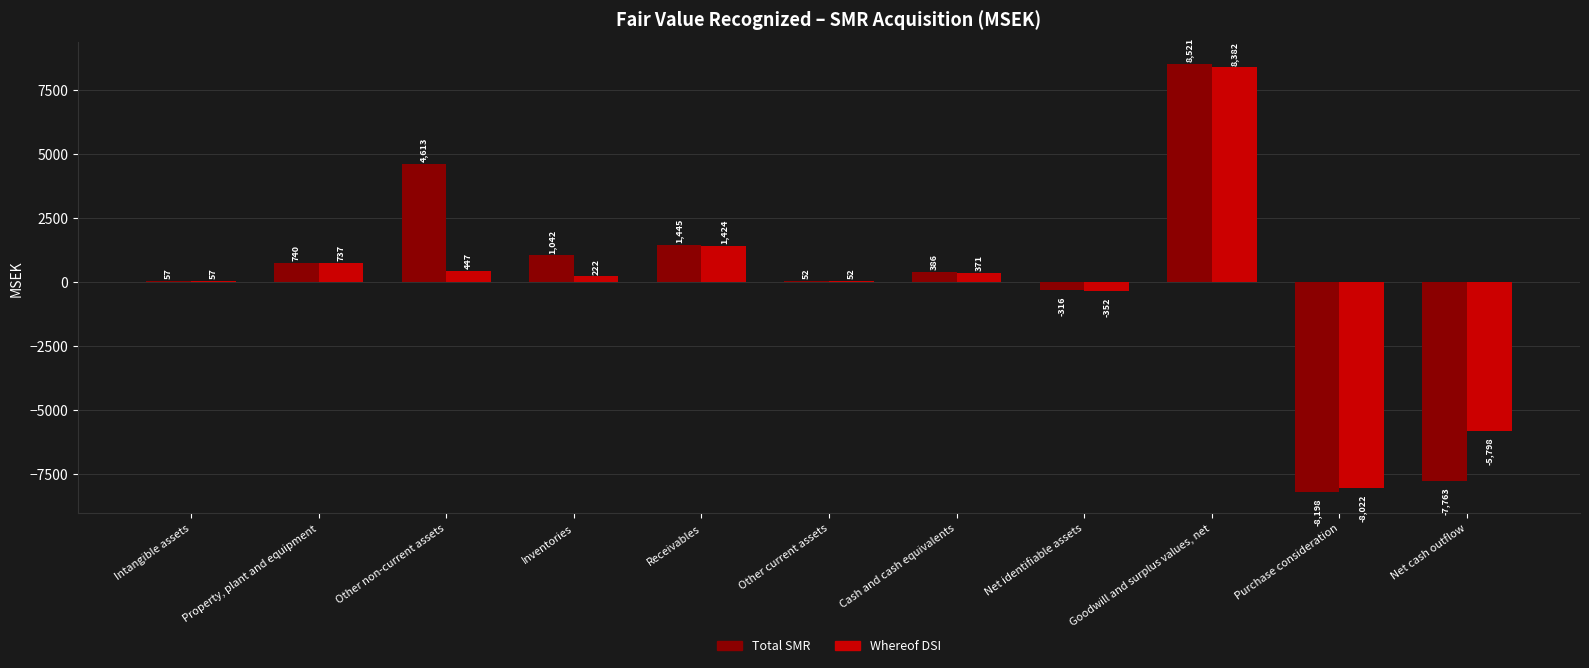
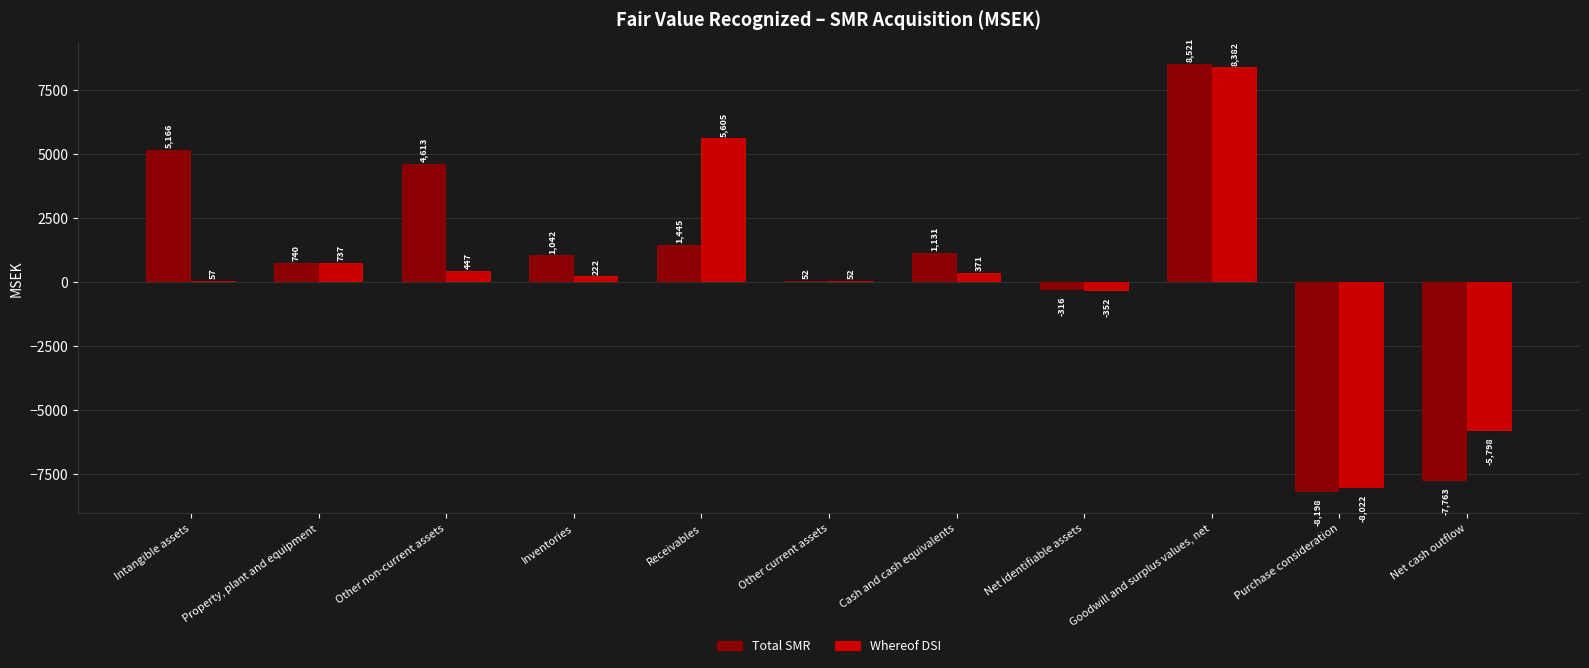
Total SMR, Intangible assets: 57 -> 5,166
Whereof DSI, Receivables: 1,424 -> 5,605
Total SMR, Cash and cash equivalents: 386 -> 1,131
